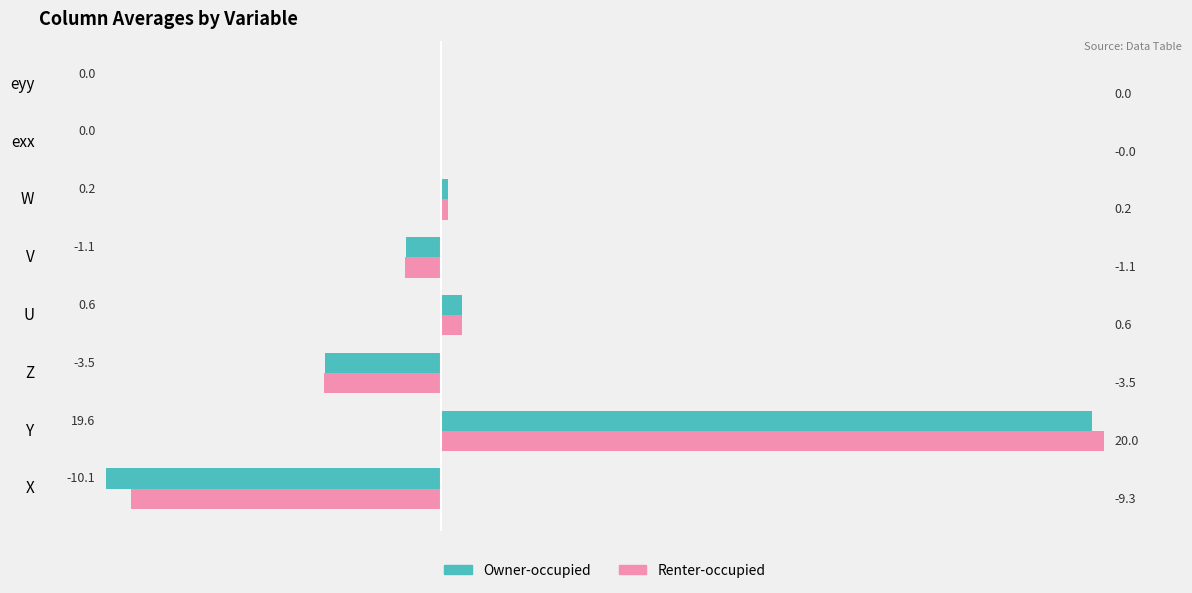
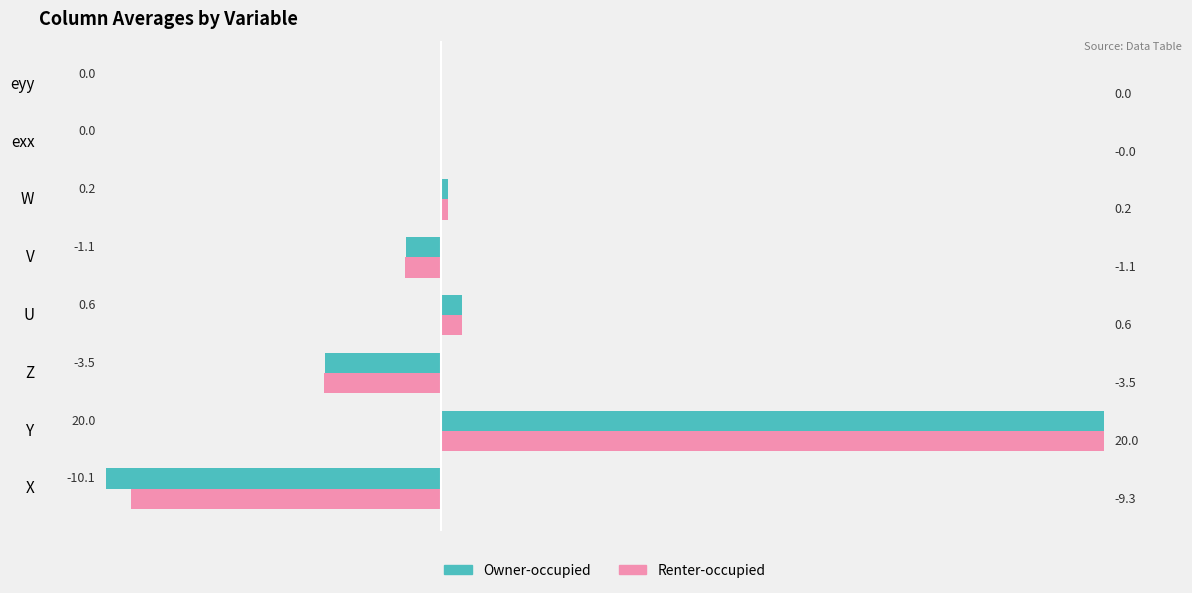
Owner-occupied, Y: 19.6 -> 20.0
